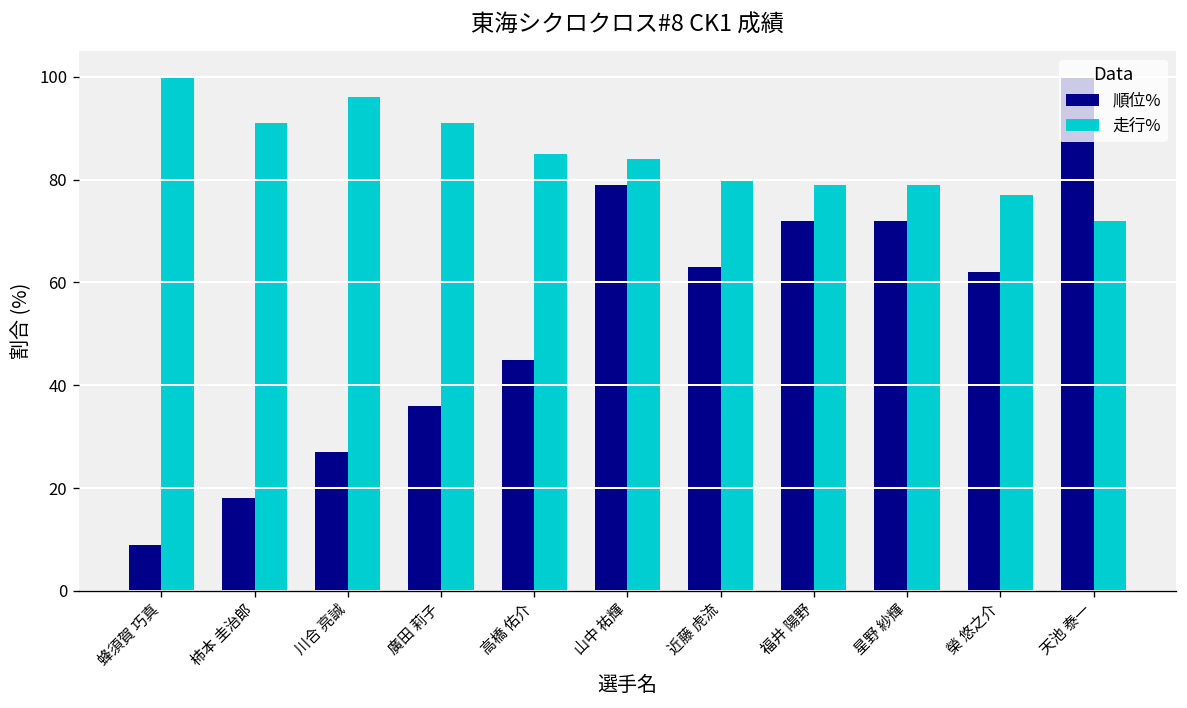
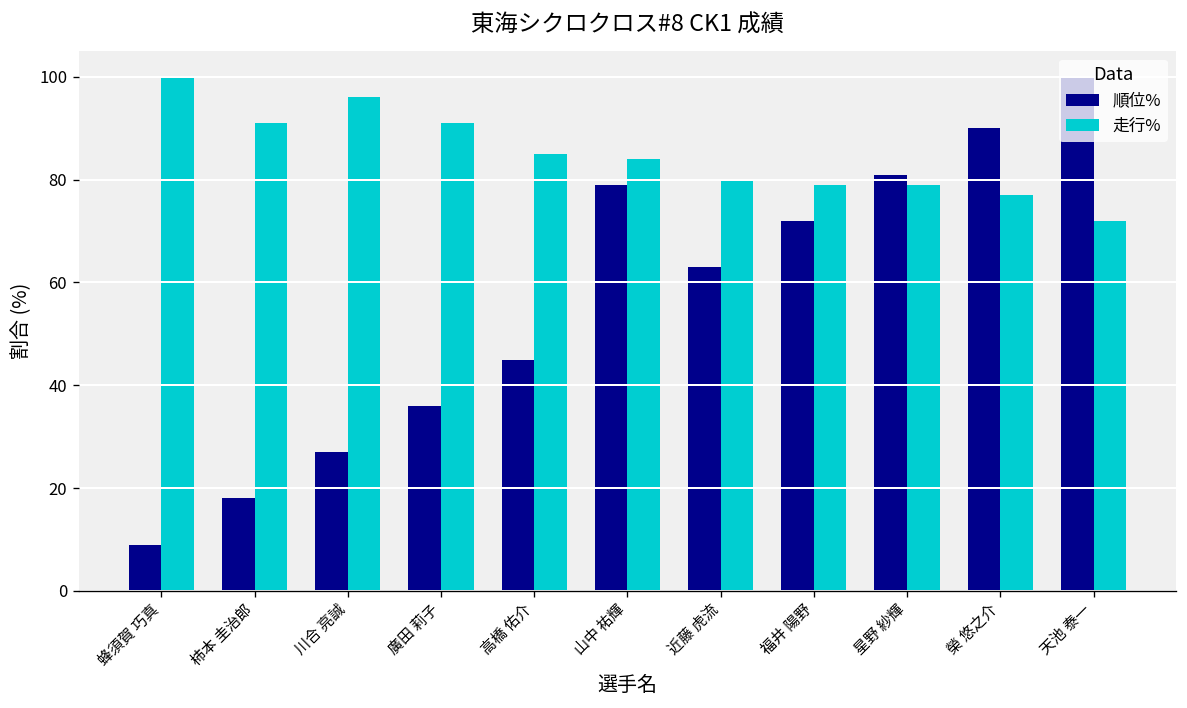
順位%, 星野 紗輝: 72 -> 81
順位%, 榮 悠之介: 62 -> 90
